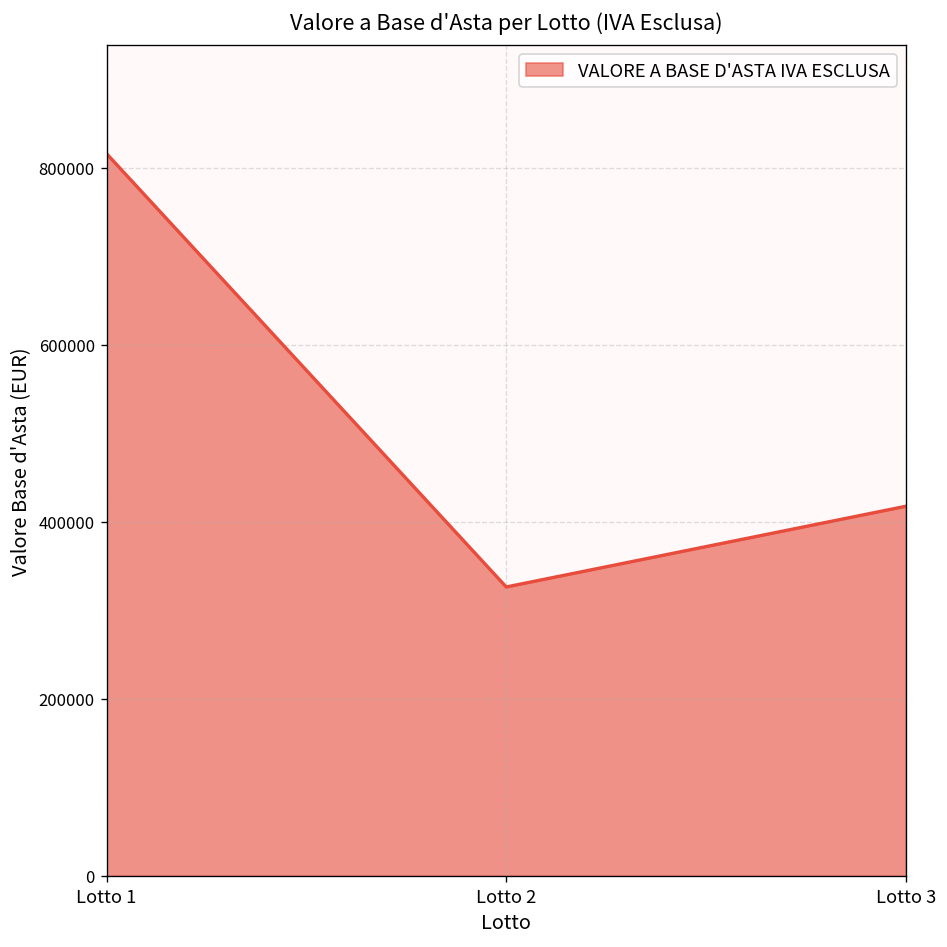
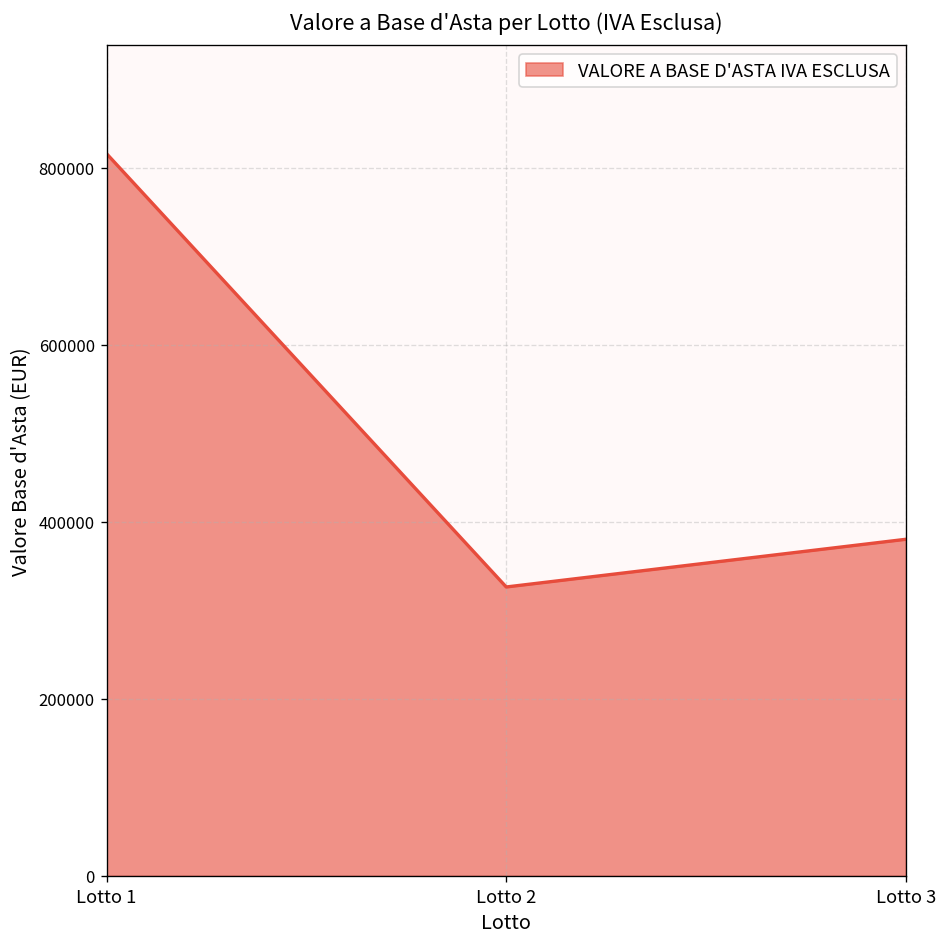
Lotto 3: 420000 -> 380000
